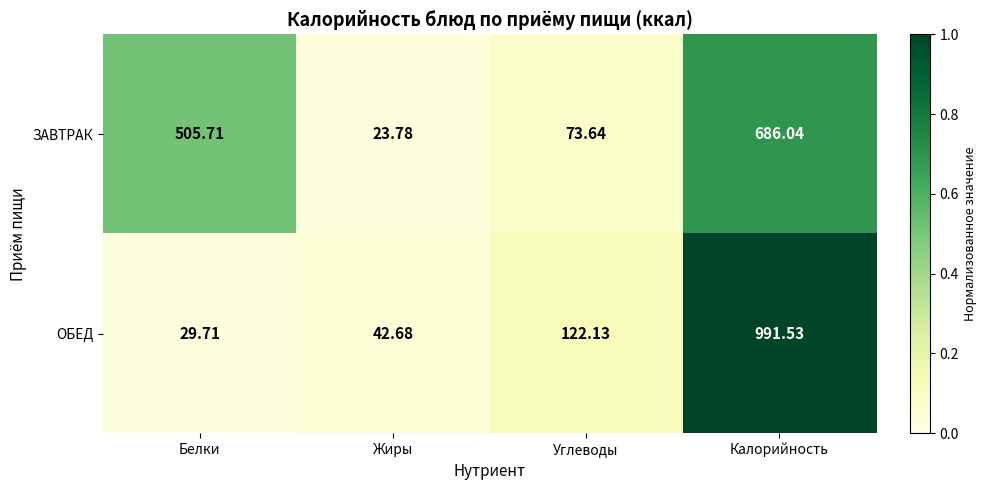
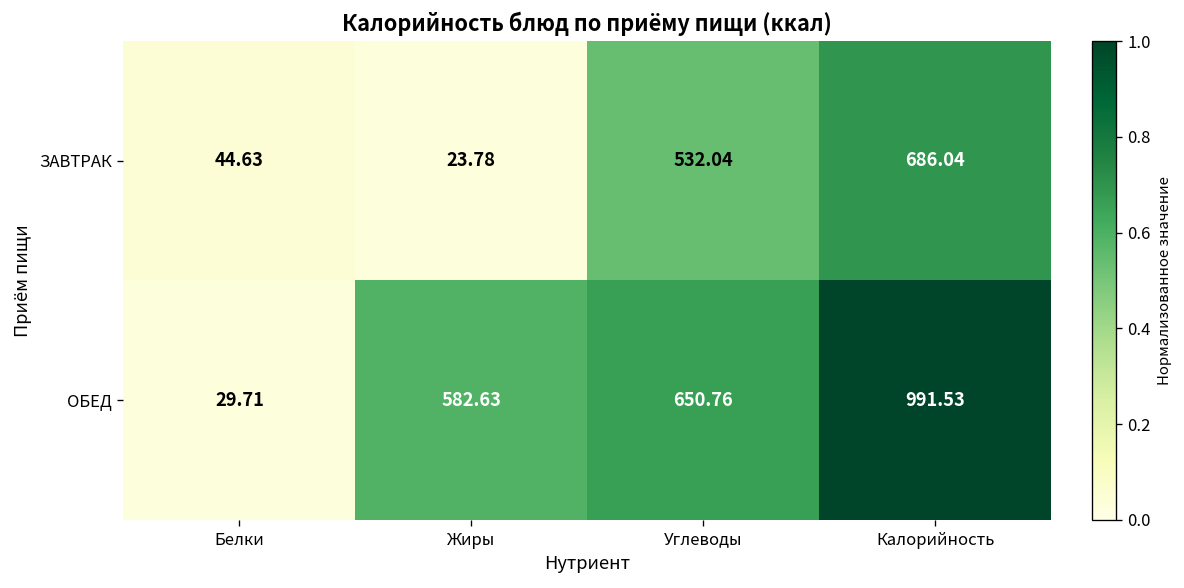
ЗАВТРАК, Белки: 505.71 -> 44.63
ЗАВТРАК, Углеводы: 73.64 -> 532.04
ОБЕД, Жиры: 42.68 -> 582.63
ОБЕД, Углеводы: 122.13 -> 650.76
